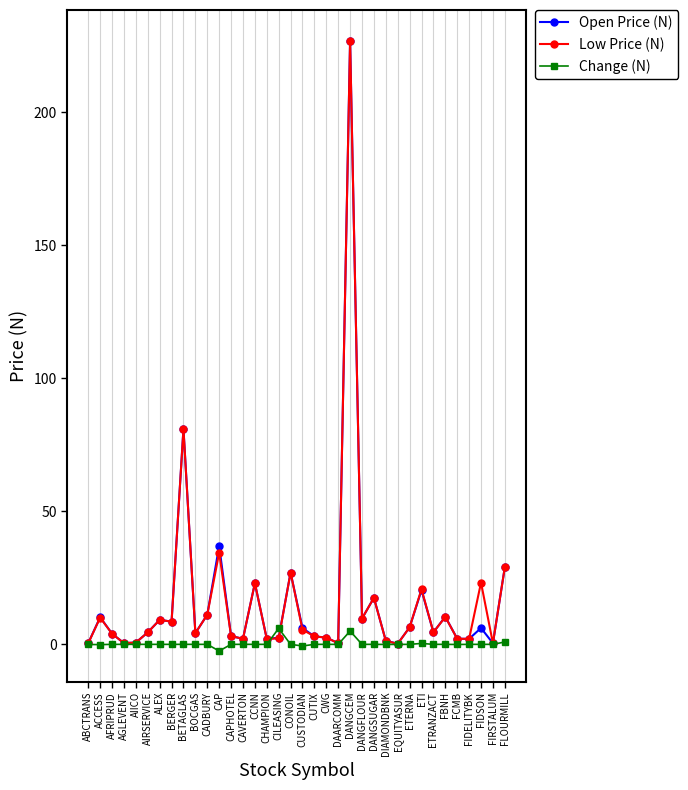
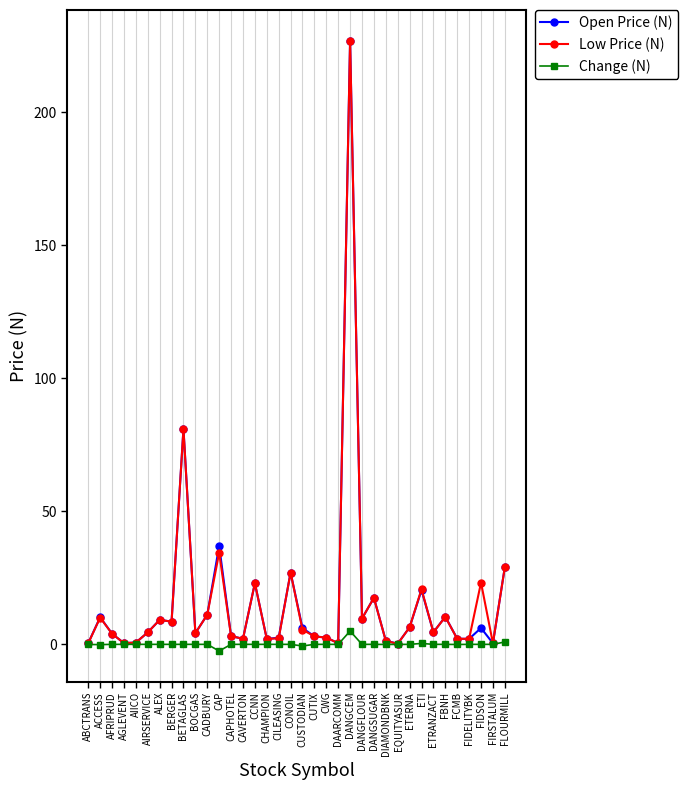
Change (N), CILEASING: 6 -> 0
